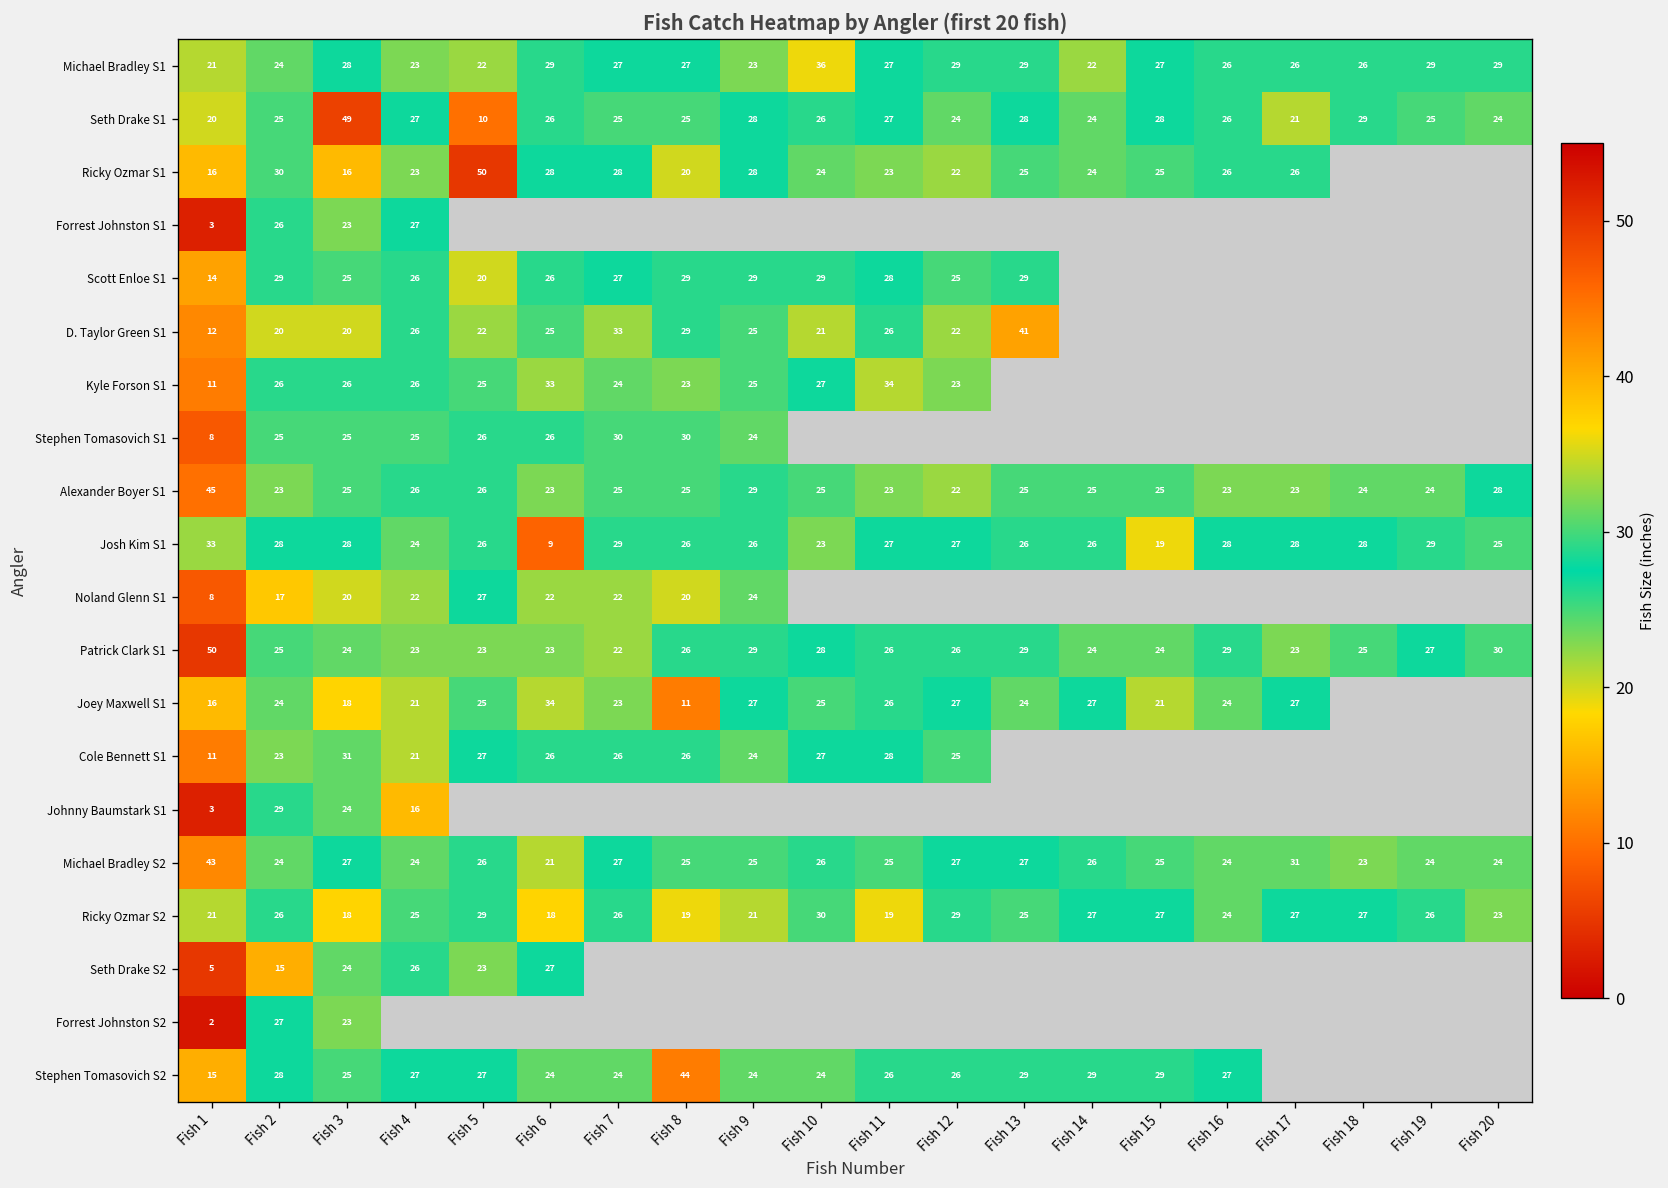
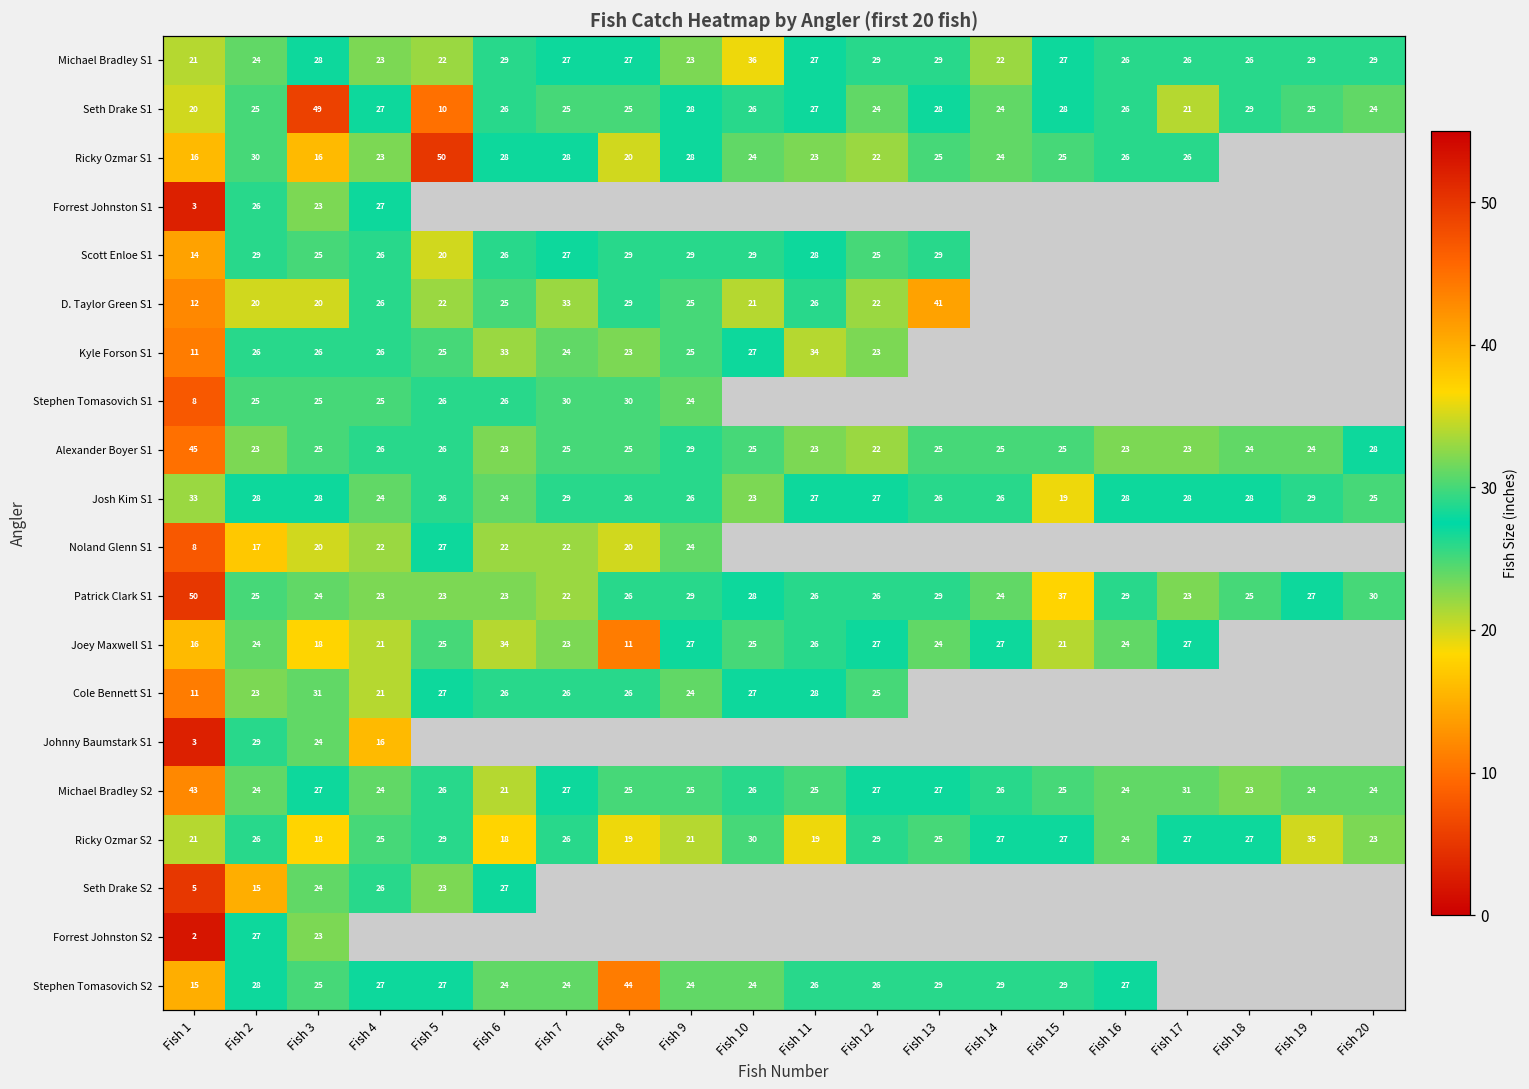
Josh Kim S1, Fish 6: 9 -> 24
Patrick Clark S1, Fish 15: 24 -> 37
Ricky Ozmar S2, Fish 19: 26 -> 35
